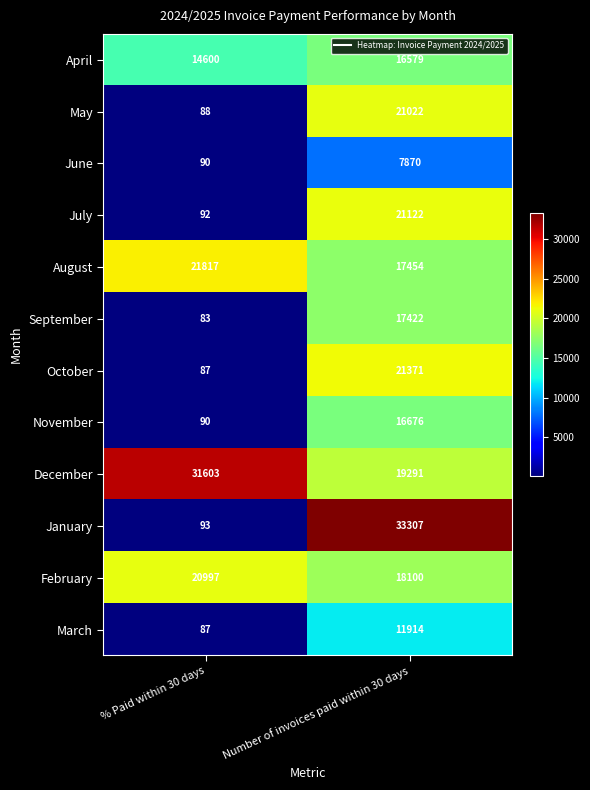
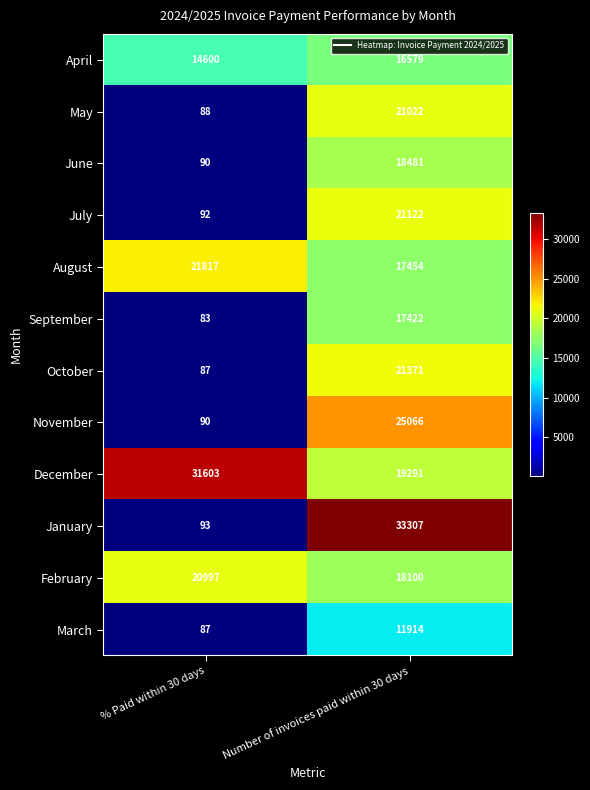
June, Number of invoices paid within 30 days: 7870 -> 18481
November, Number of invoices paid within 30 days: 16676 -> 25066
